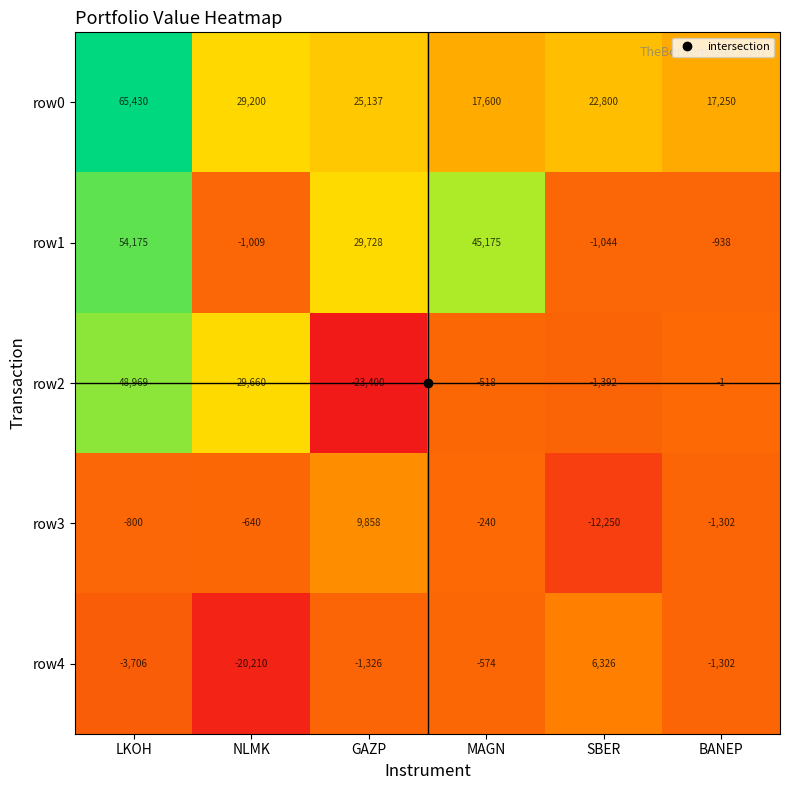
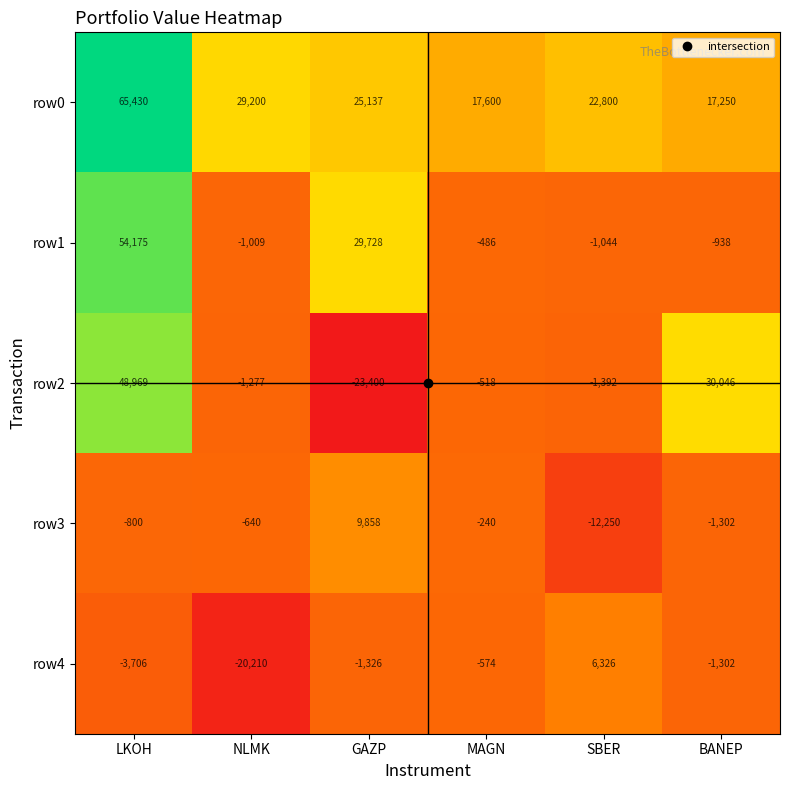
row1, MAGN: 45,175 -> -486
row2, NLMK: 29,660 -> -1,277
row2, BANEP: -1 -> 30,046
